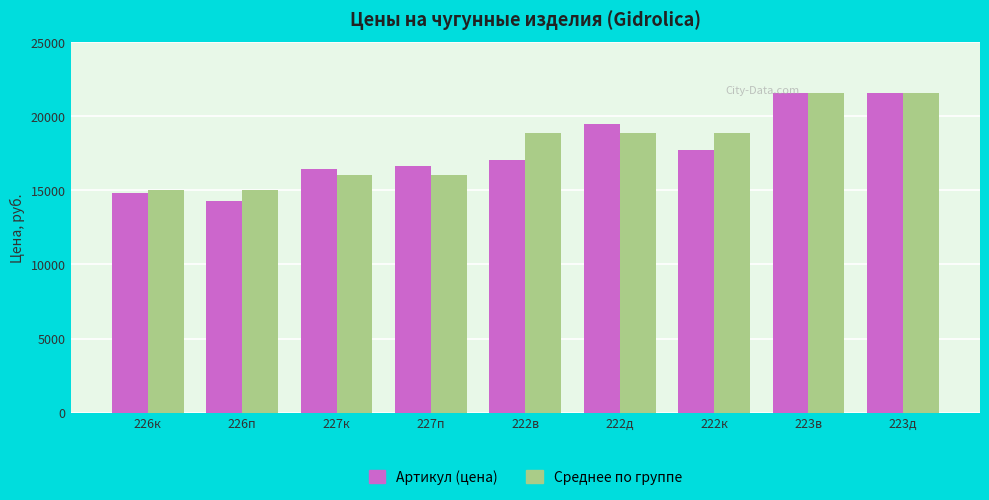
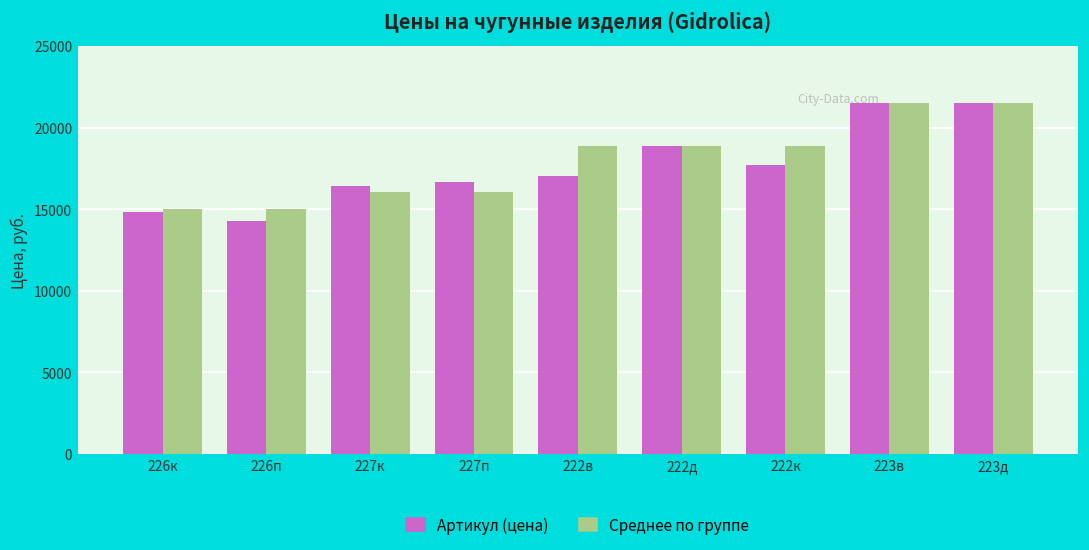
Артикул (цена), 222д: 19500 -> 18900
